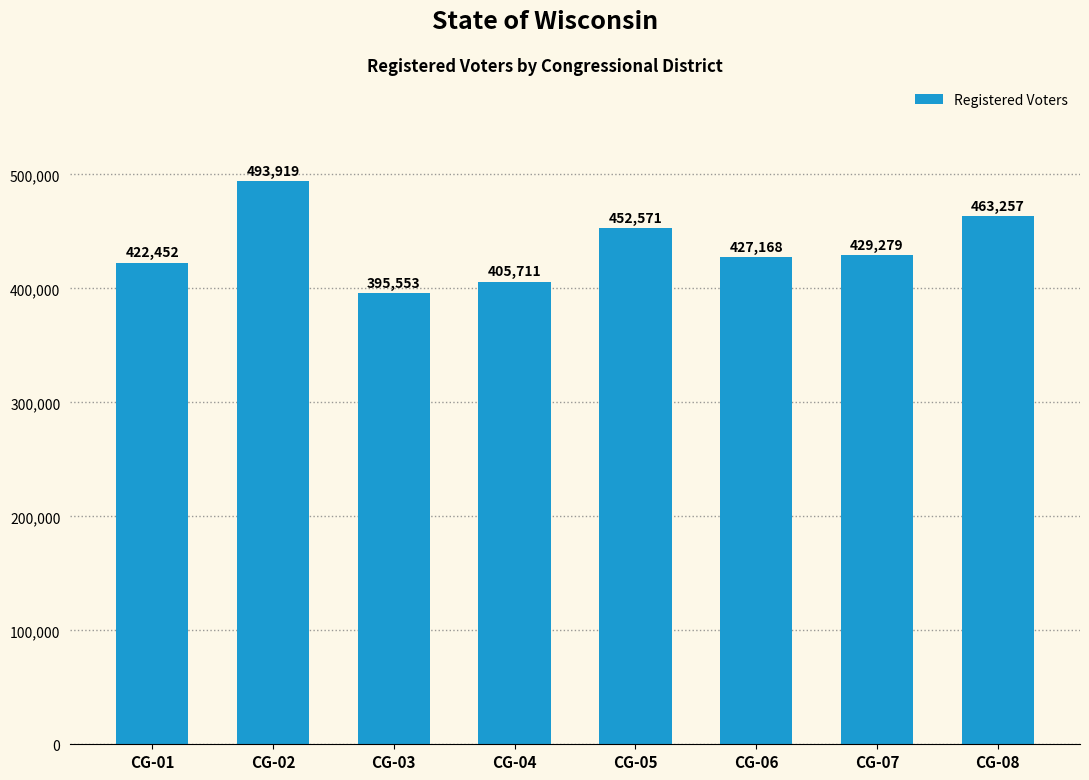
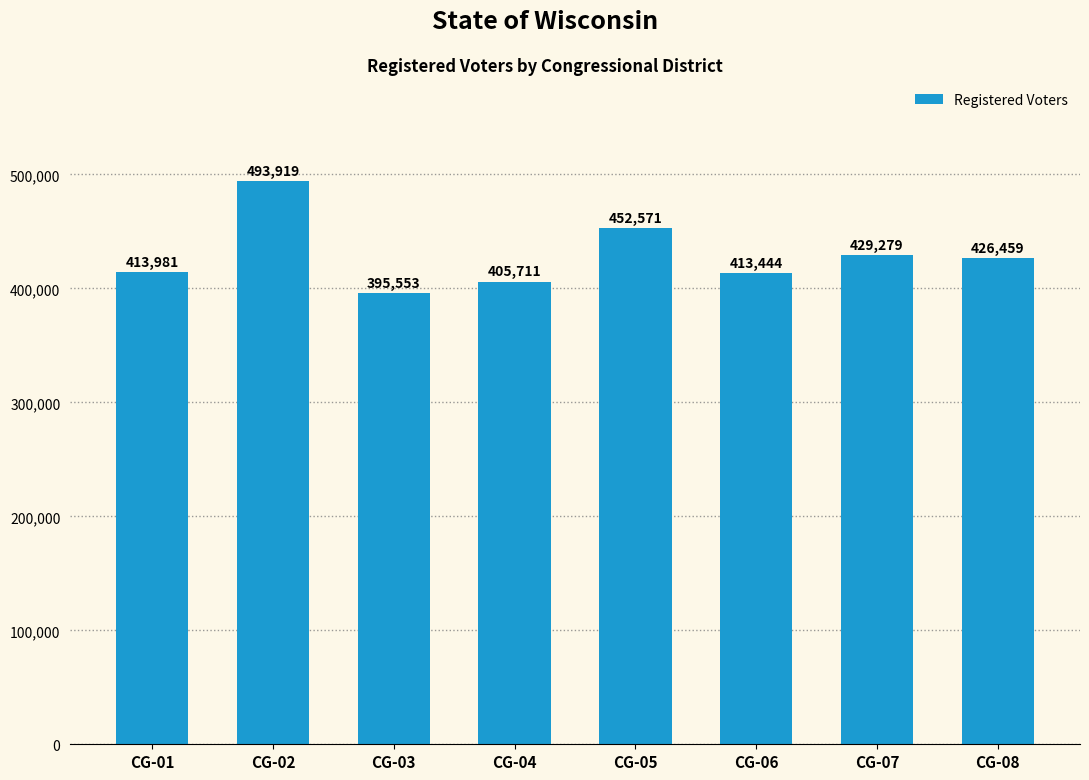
CG-01: 422,452 -> 413,981
CG-06: 427,168 -> 413,444
CG-08: 463,257 -> 426,459
